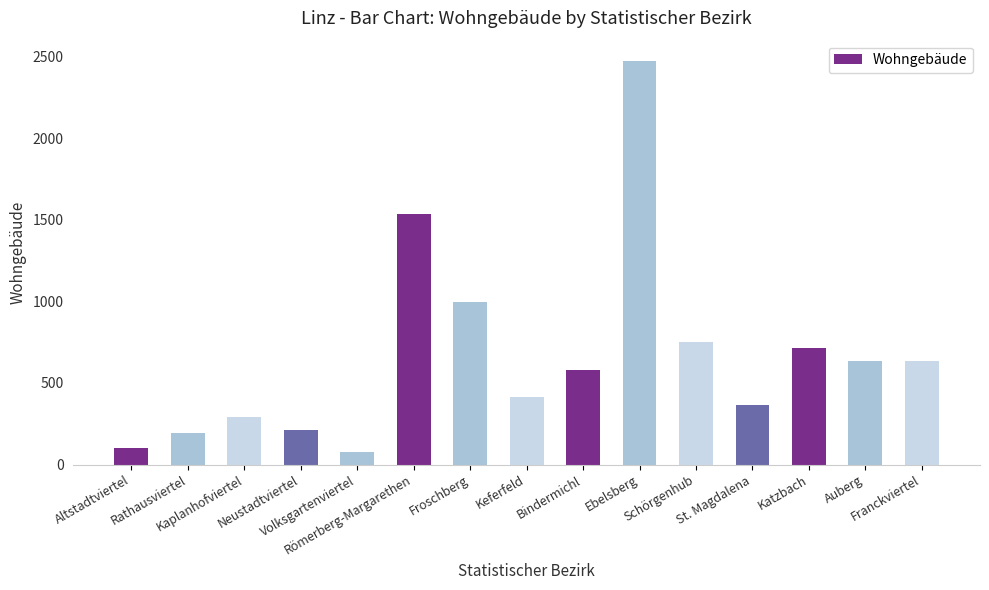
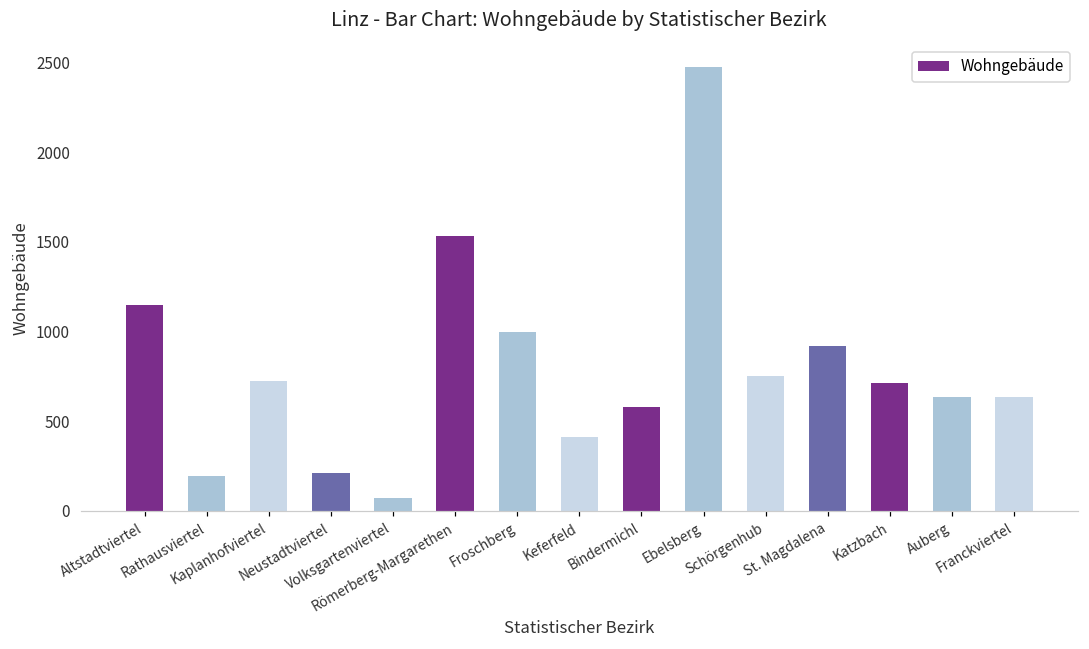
Altstadtviertel: 100 -> 1150
Kaplanhofviertel: 290 -> 730
St. Magdalena: 360 -> 920
